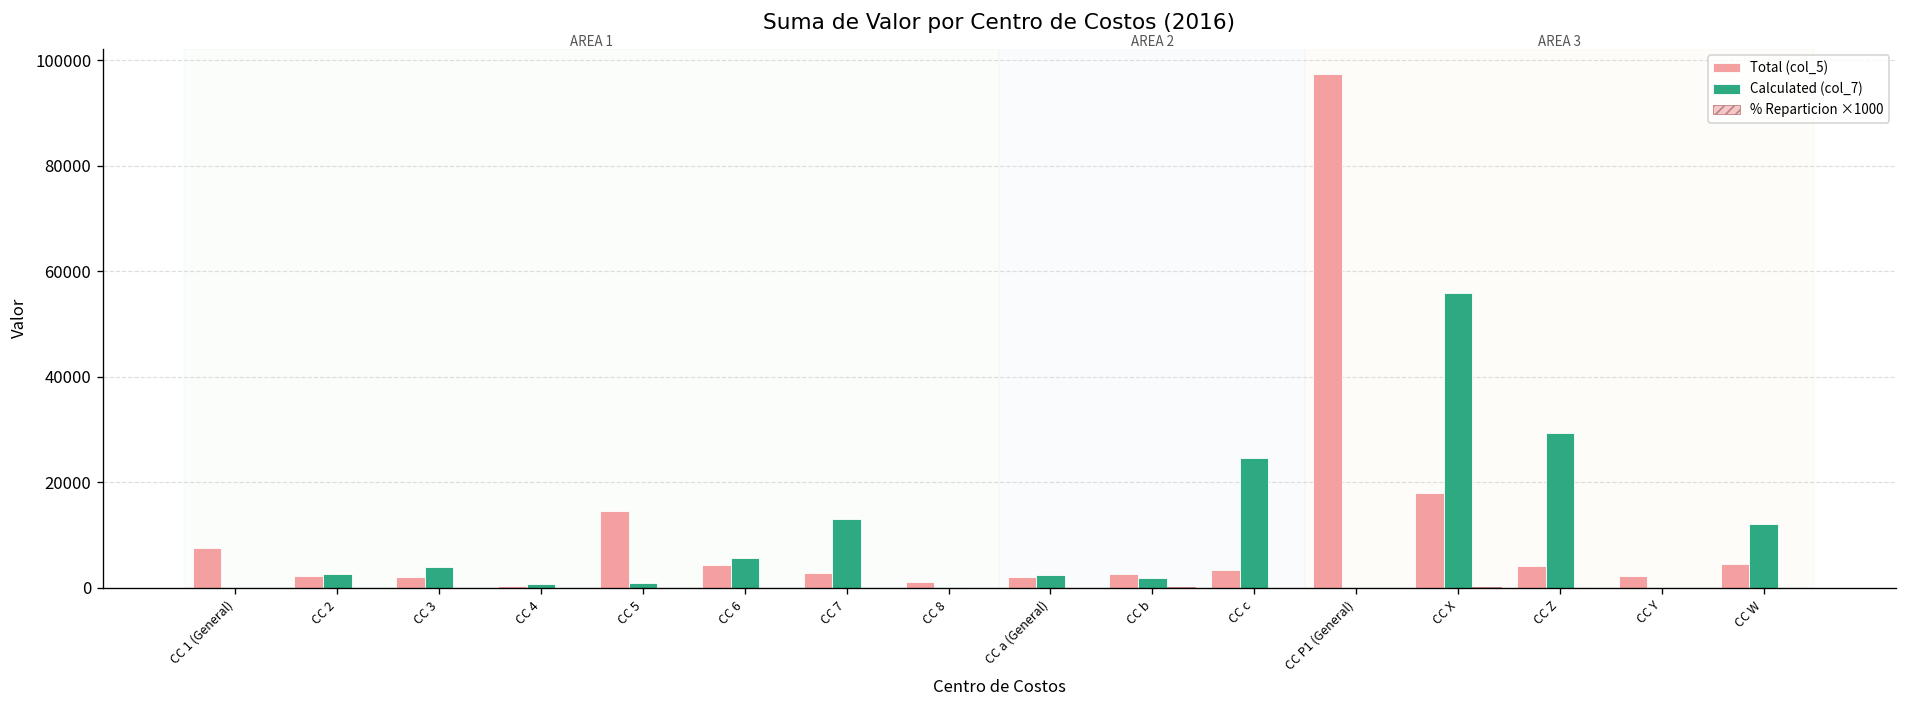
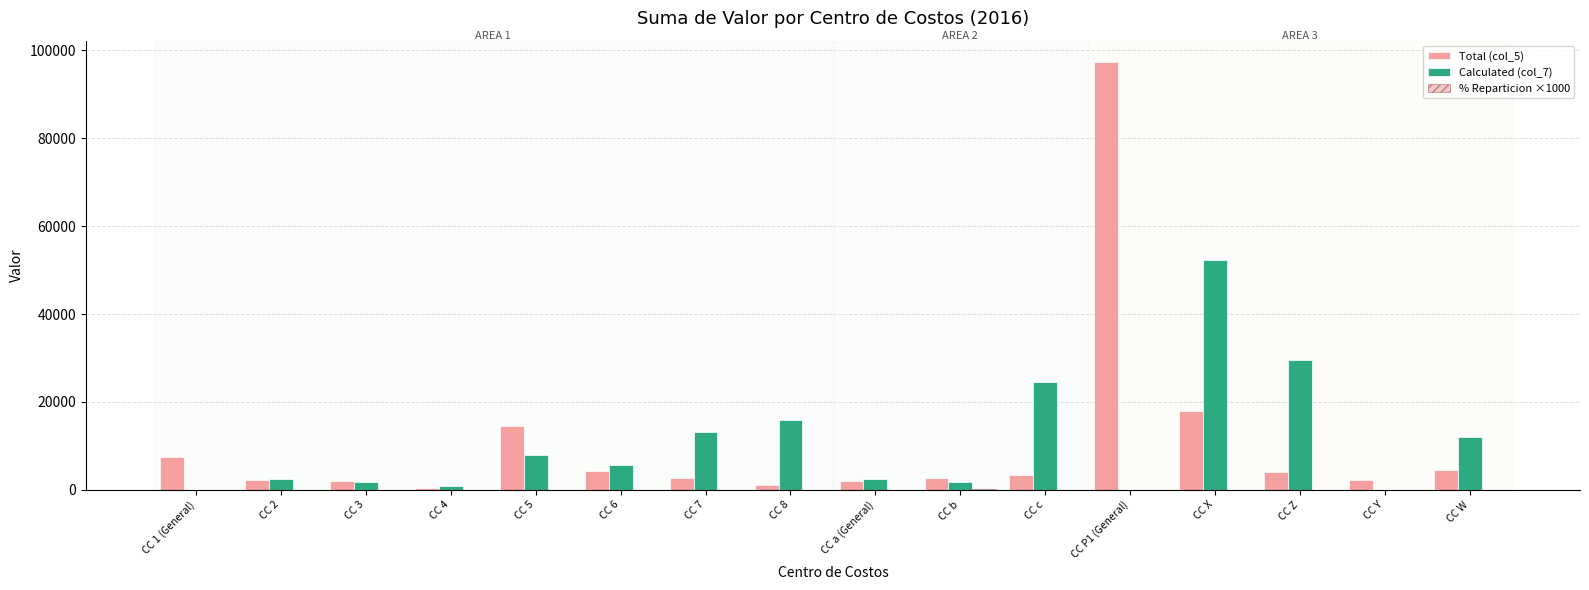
Calculated (col_7), CC 3: 4000 -> 2000
Calculated (col_7), CC 5: 1000 -> 8000
Calculated (col_7), CC 8: 0 -> 16000
Calculated (col_7), CC X: 56000 -> 52000
